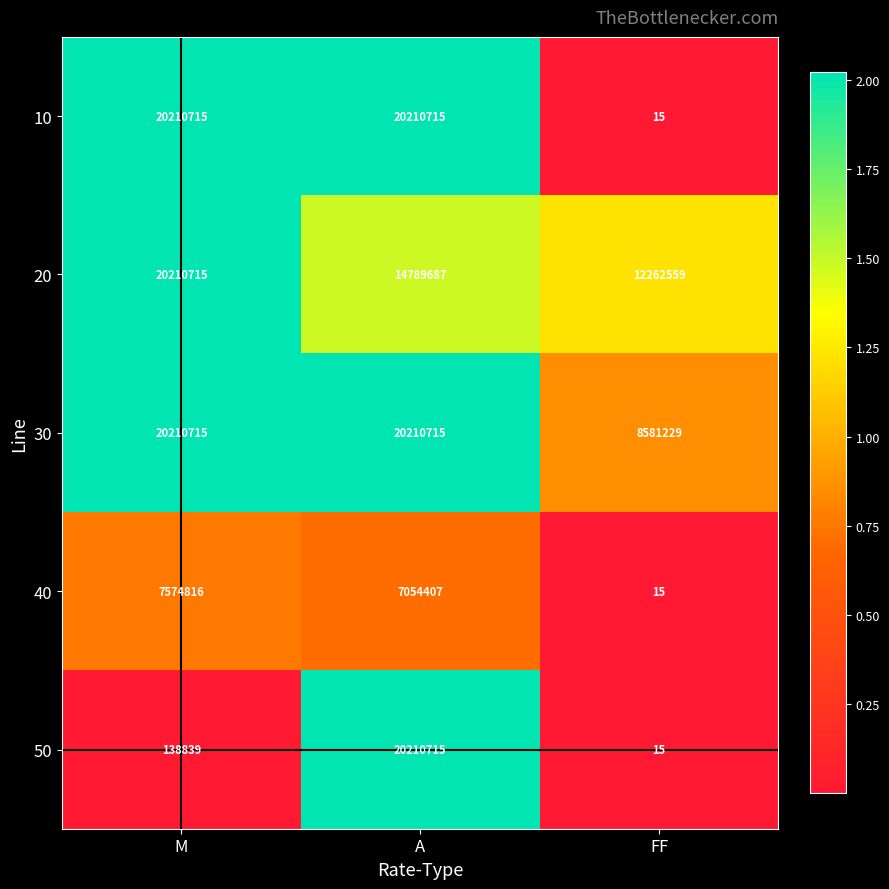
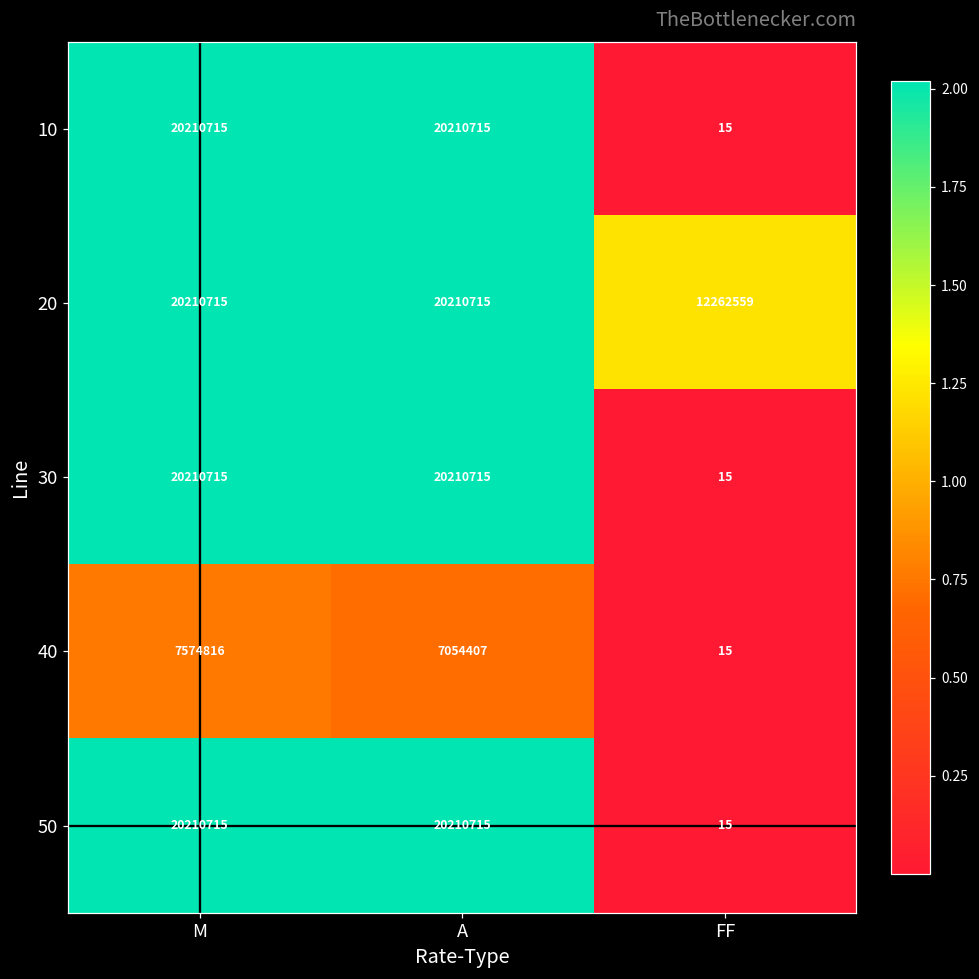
20, A: 14789687 -> 20210715
30, FF: 8581229 -> 15
50, M: 138839 -> 20210715
